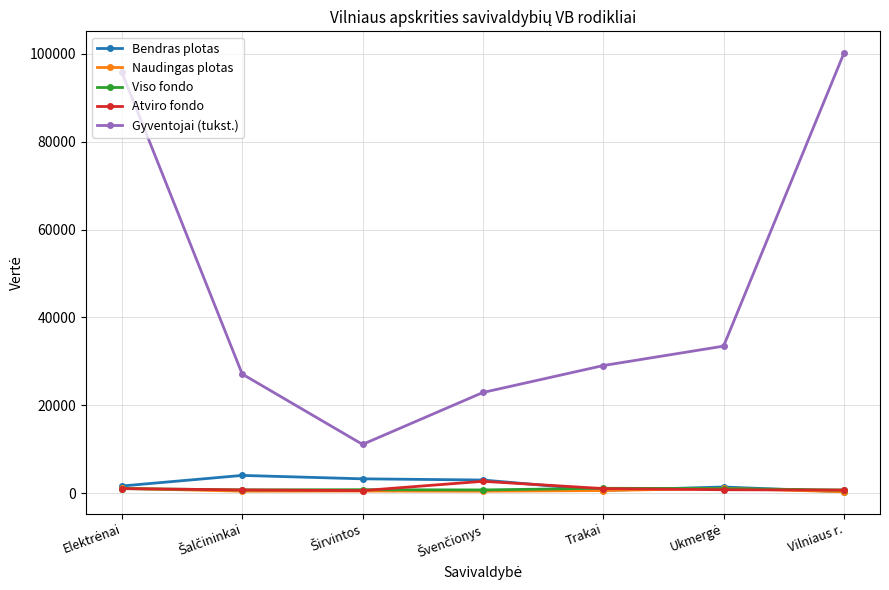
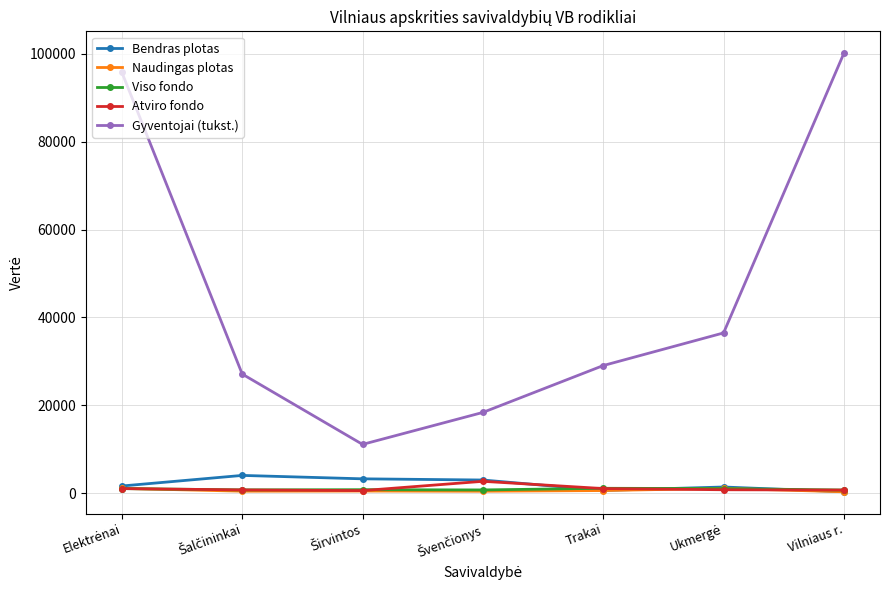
Gyventojai (tukst.), Švenčionys: 23000 -> 18000
Gyventojai (tukst.), Ukmergė: 33000 -> 36000
